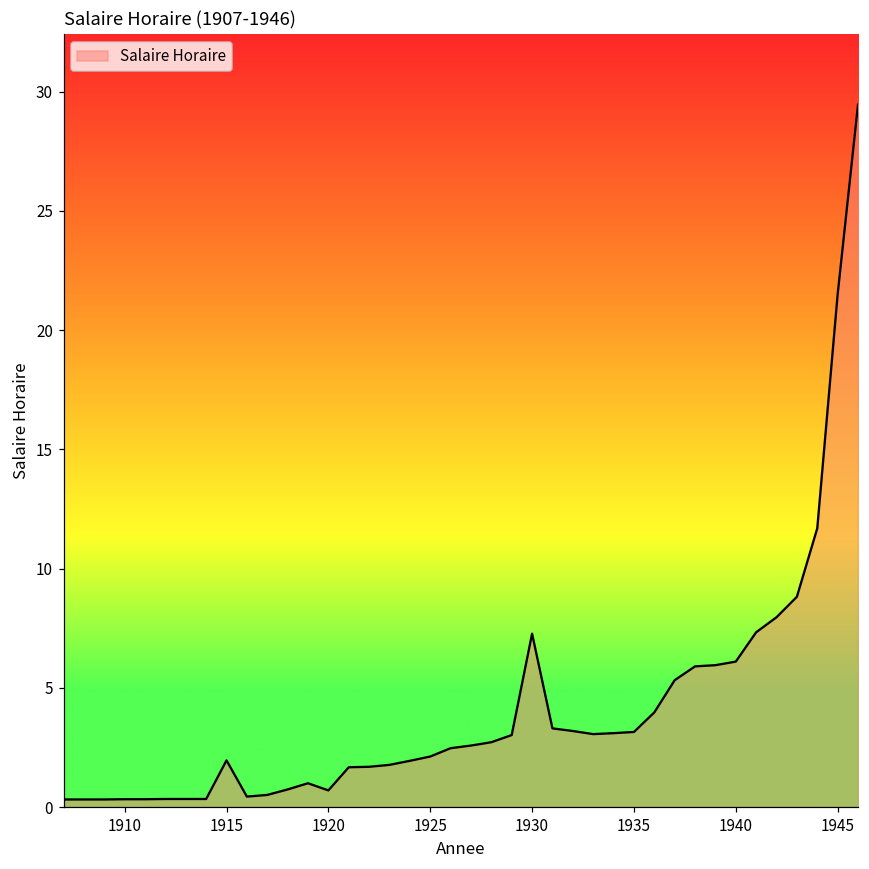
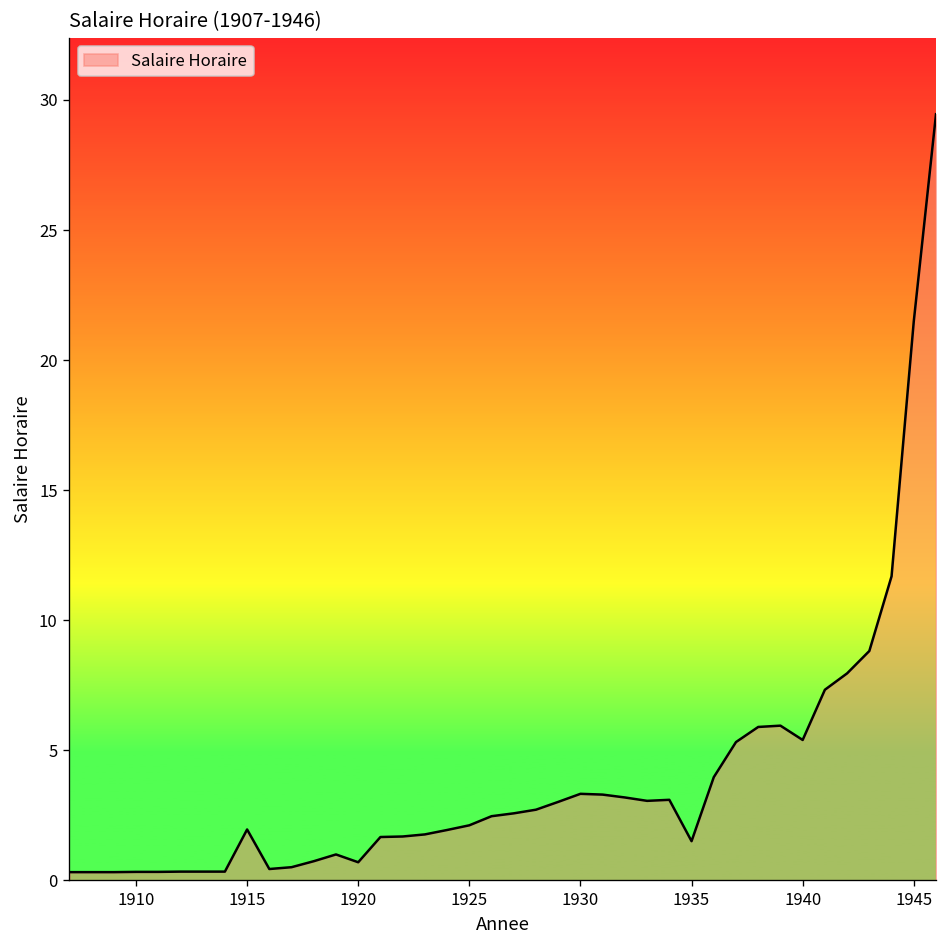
1930: 7.3 -> 3.3
1935: 3.2 -> 1.5
1940: 6.1 -> 5.4
